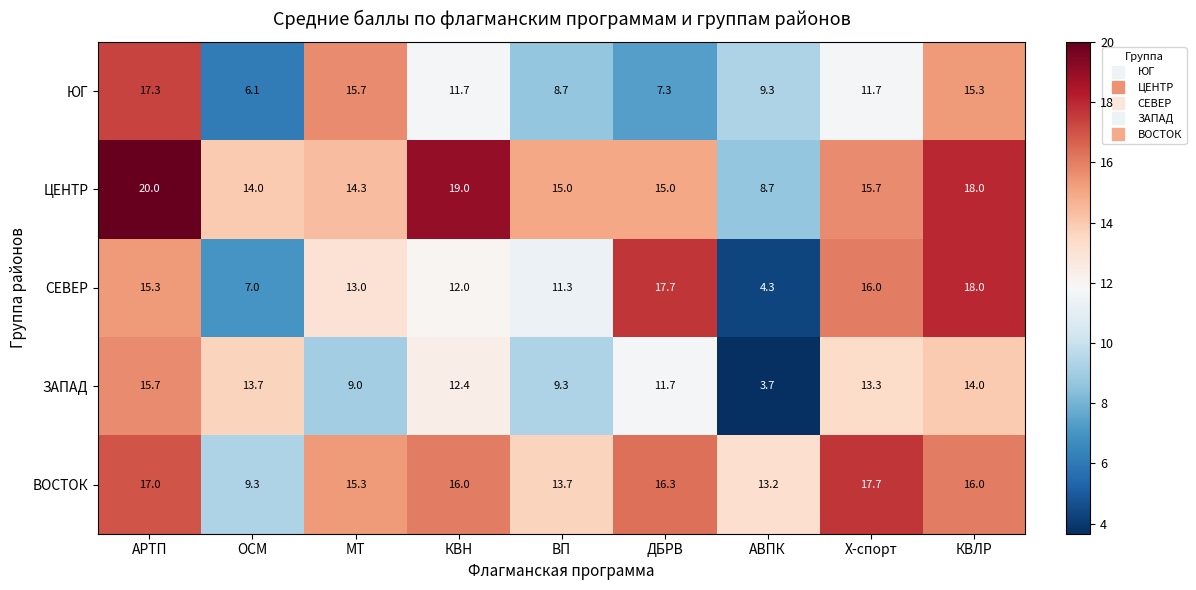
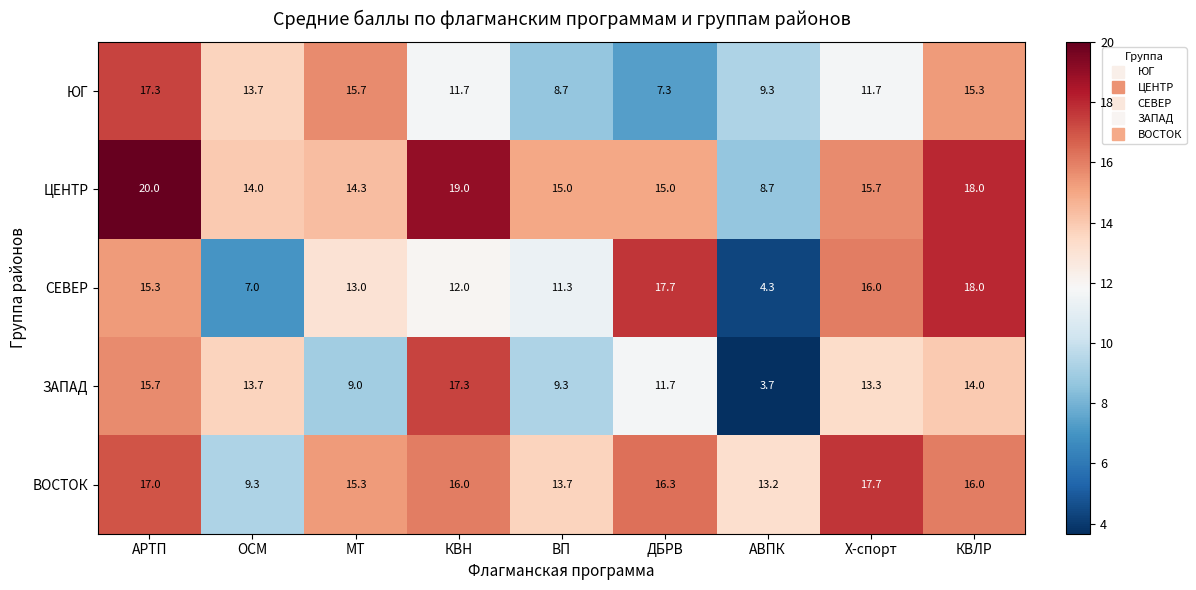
ЮГ, ОСМ: 6.1 -> 13.7
ЗАПАД, КВН: 12.4 -> 17.3
